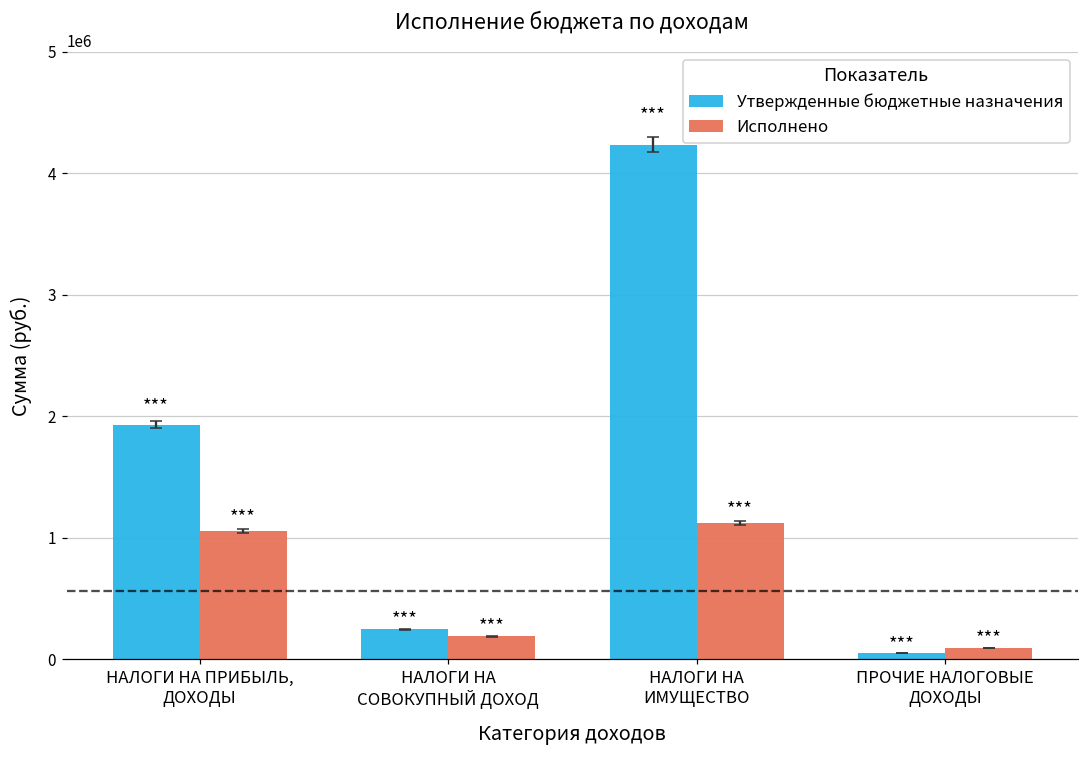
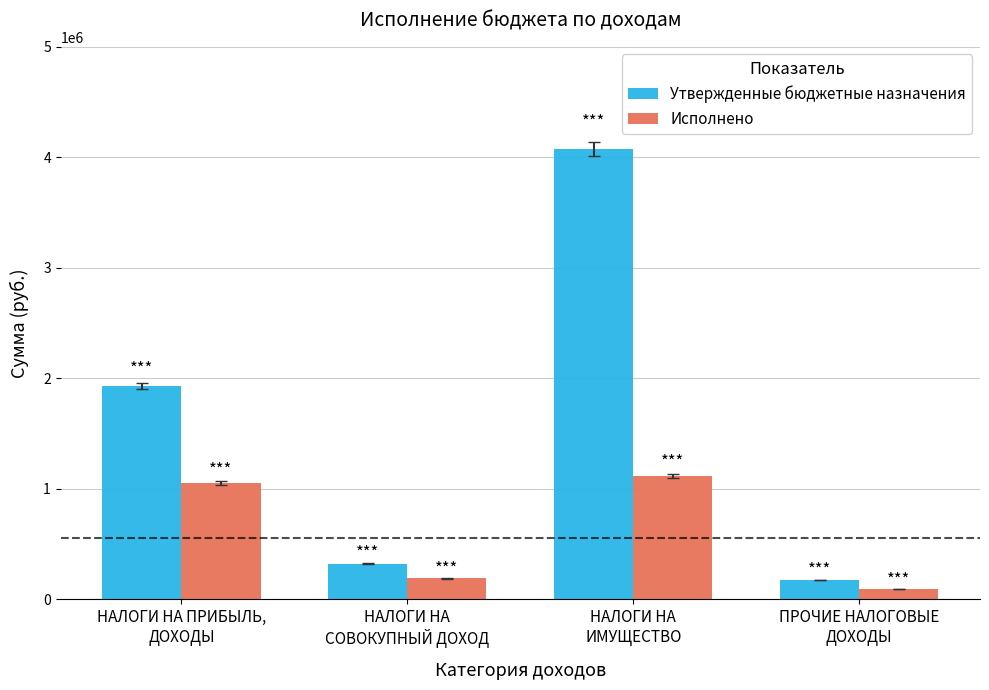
Утвержденные бюджетные назначения, НАЛОГИ НА СОВОКУПНЫЙ ДОХОД: 250000 -> 320000
Утвержденные бюджетные назначения, НАЛОГИ НА ИМУЩЕСТВО: 4230000 -> 4070000
Утвержденные бюджетные назначения, ПРОЧИЕ НАЛОГОВЫЕ ДОХОДЫ: 50000 -> 180000
